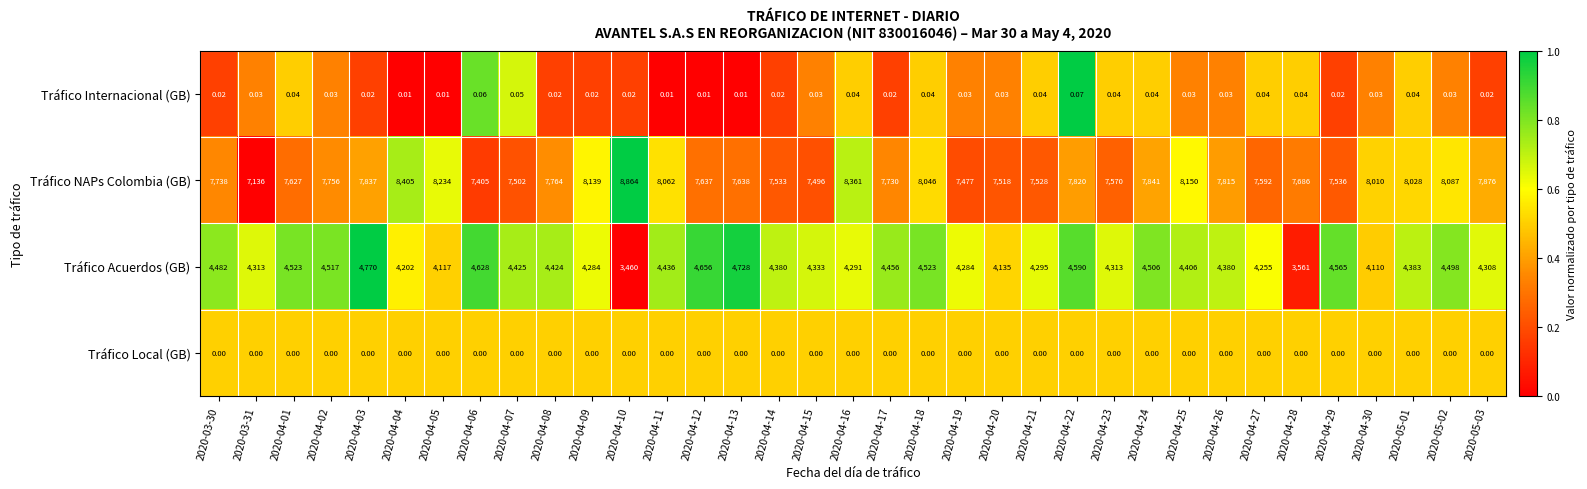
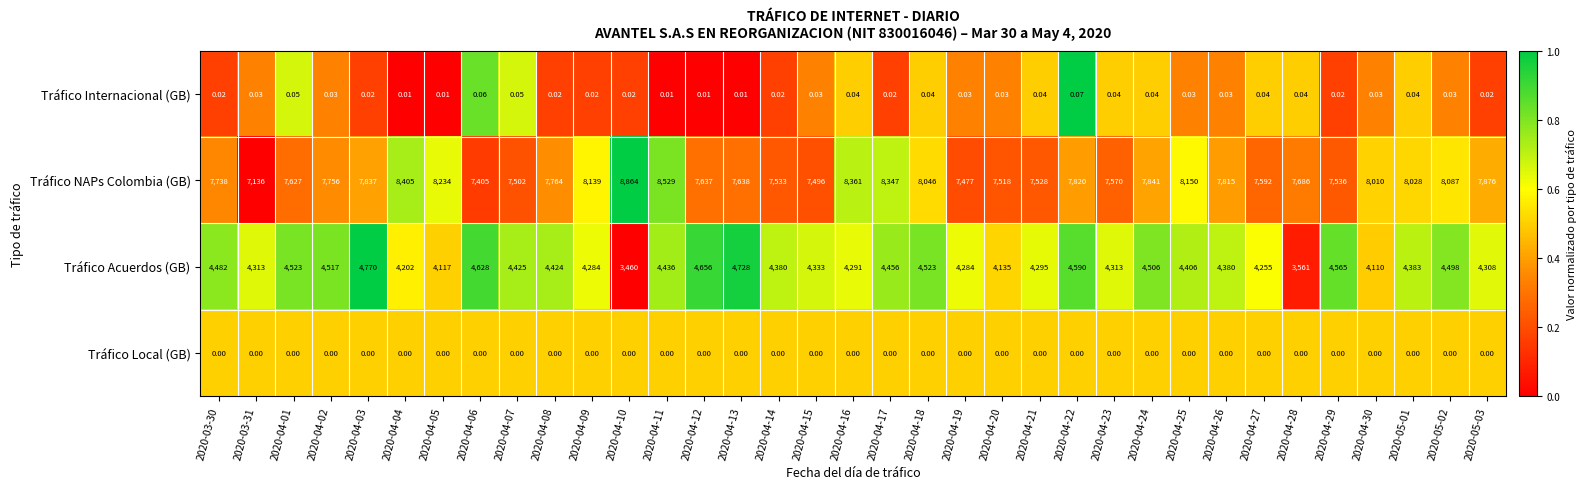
Tráfico Internacional (GB), 2020-04-01: 0.04 -> 0.05
Tráfico NAPs Colombia (GB), 2020-04-11: 8,062 -> 8,529
Tráfico NAPs Colombia (GB), 2020-04-17: 7,730 -> 8,347
